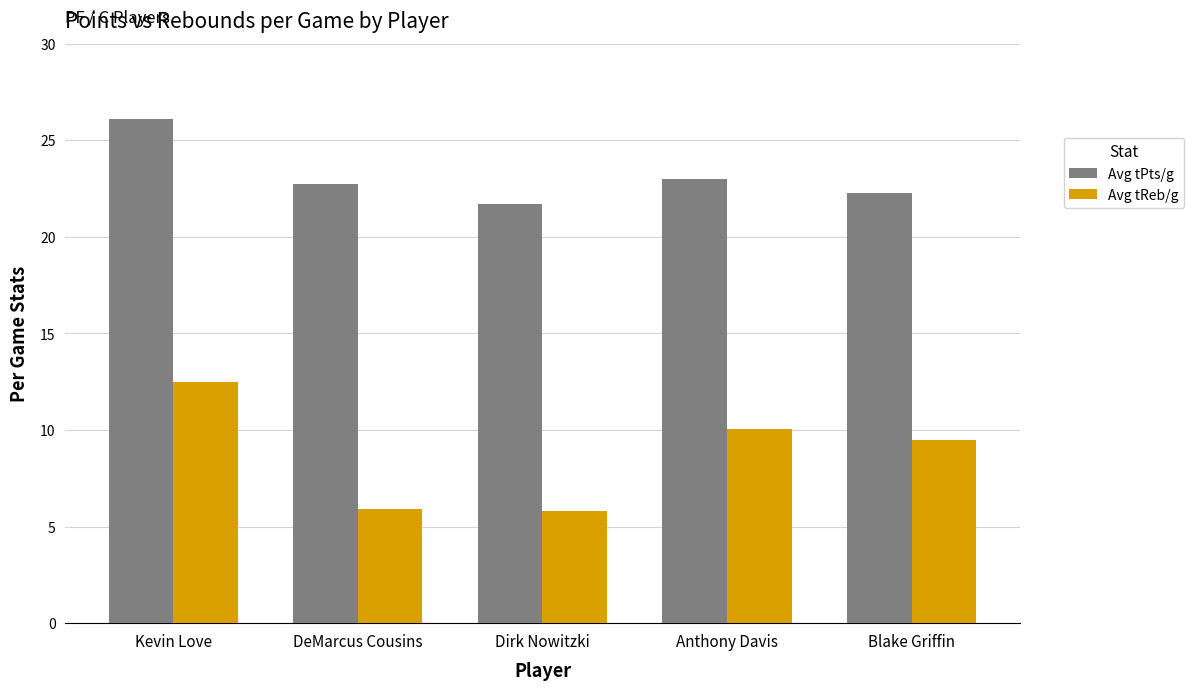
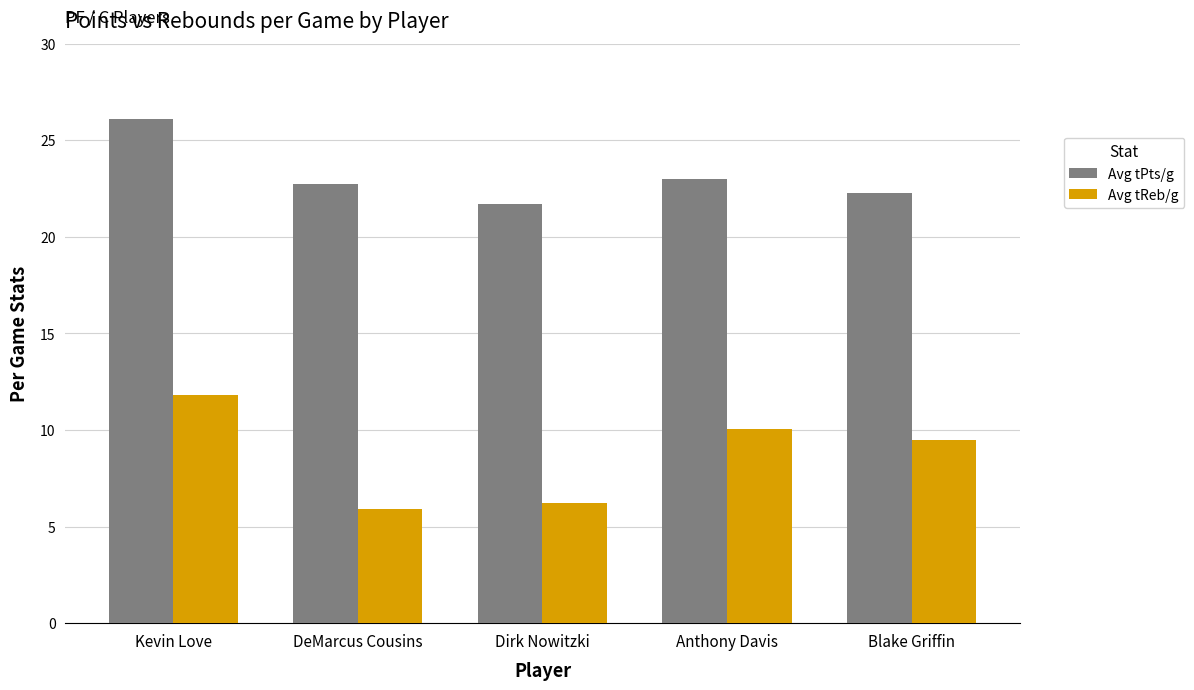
Avg tReb/g, Kevin Love: 12.5 -> 11.8
Avg tReb/g, Dirk Nowitzki: 5.8 -> 6.2
